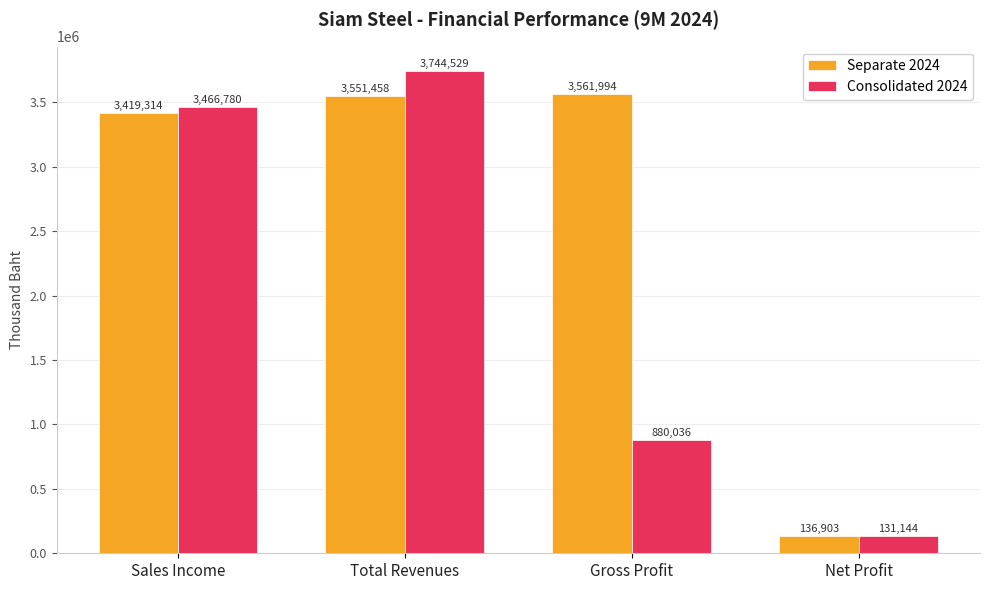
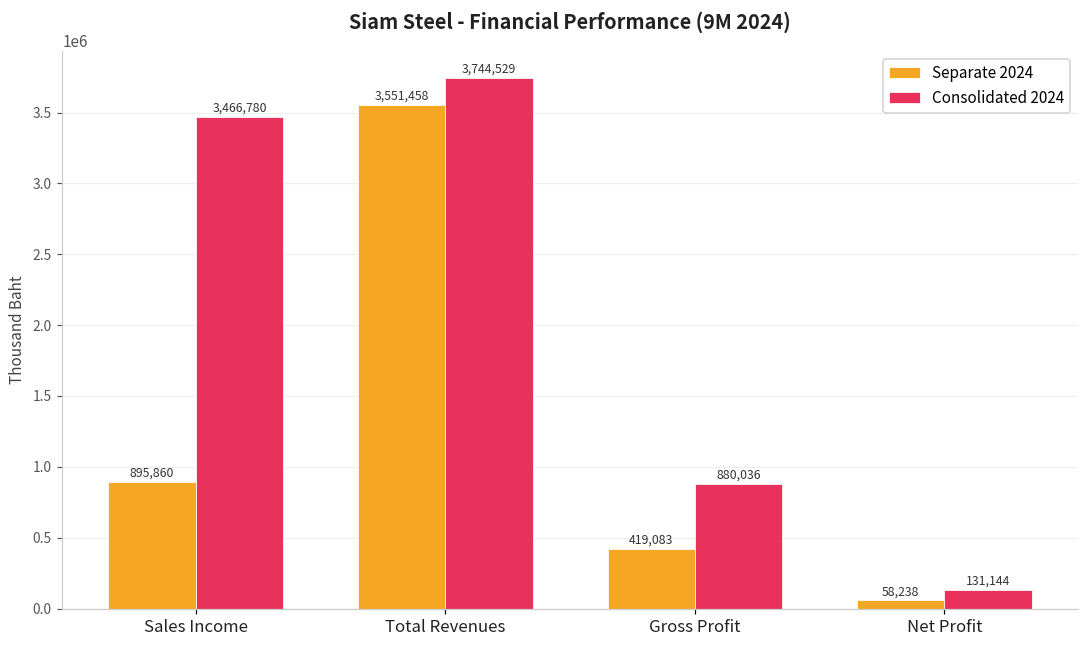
Separate 2024, Sales Income: 3,419,314 -> 895,860
Separate 2024, Gross Profit: 3,561,994 -> 419,083
Separate 2024, Net Profit: 136,903 -> 58,238
